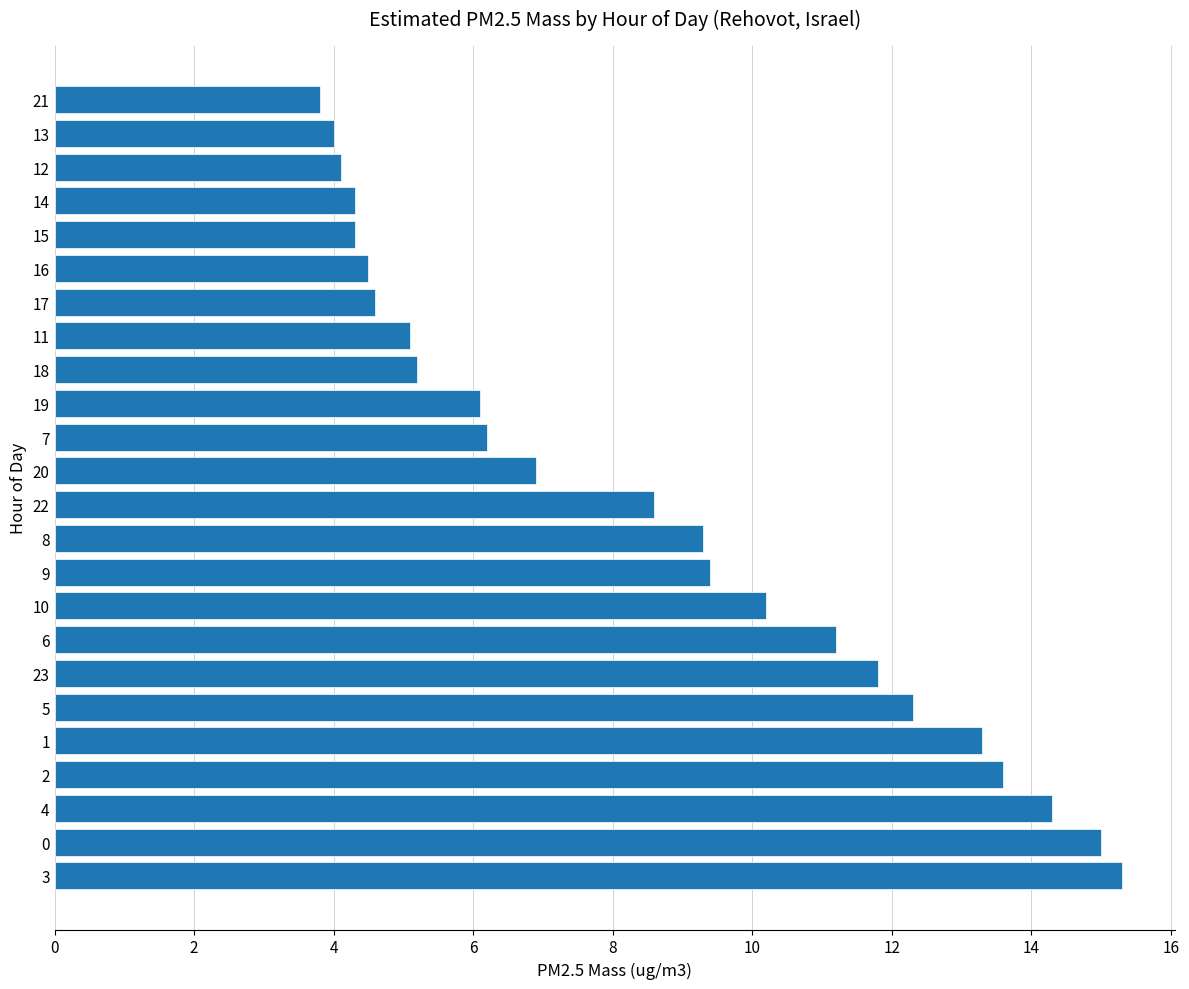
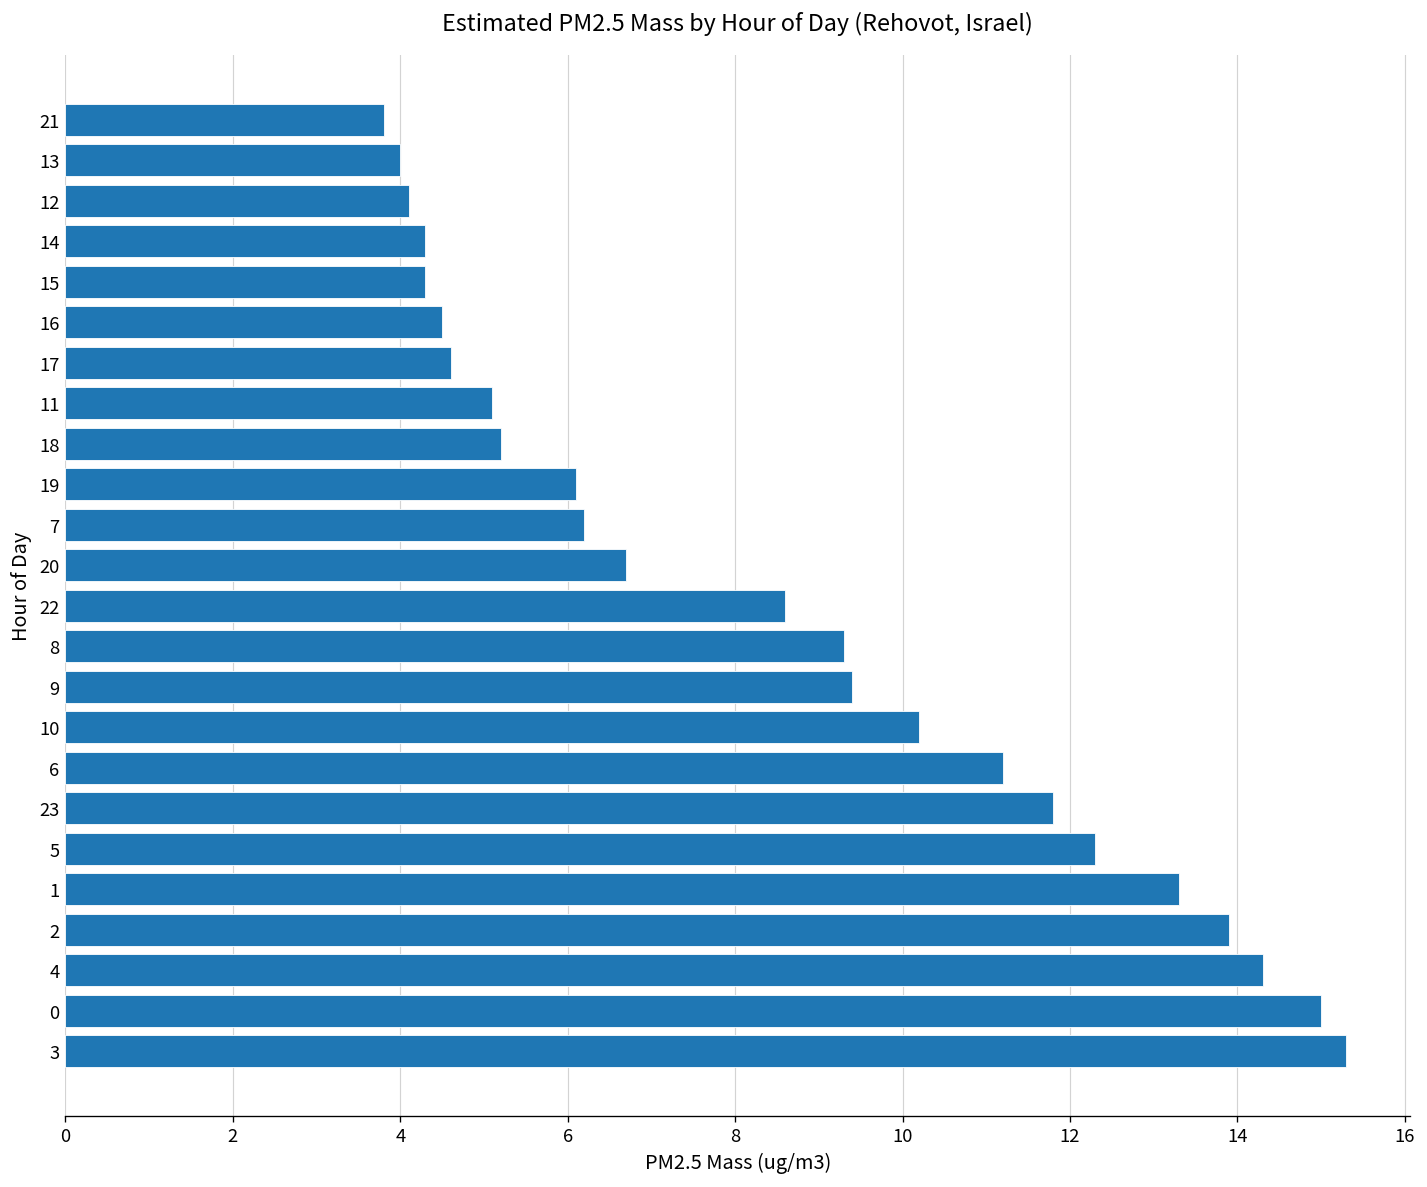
20: 6.9 -> 6.7
2: 13.6 -> 13.9
